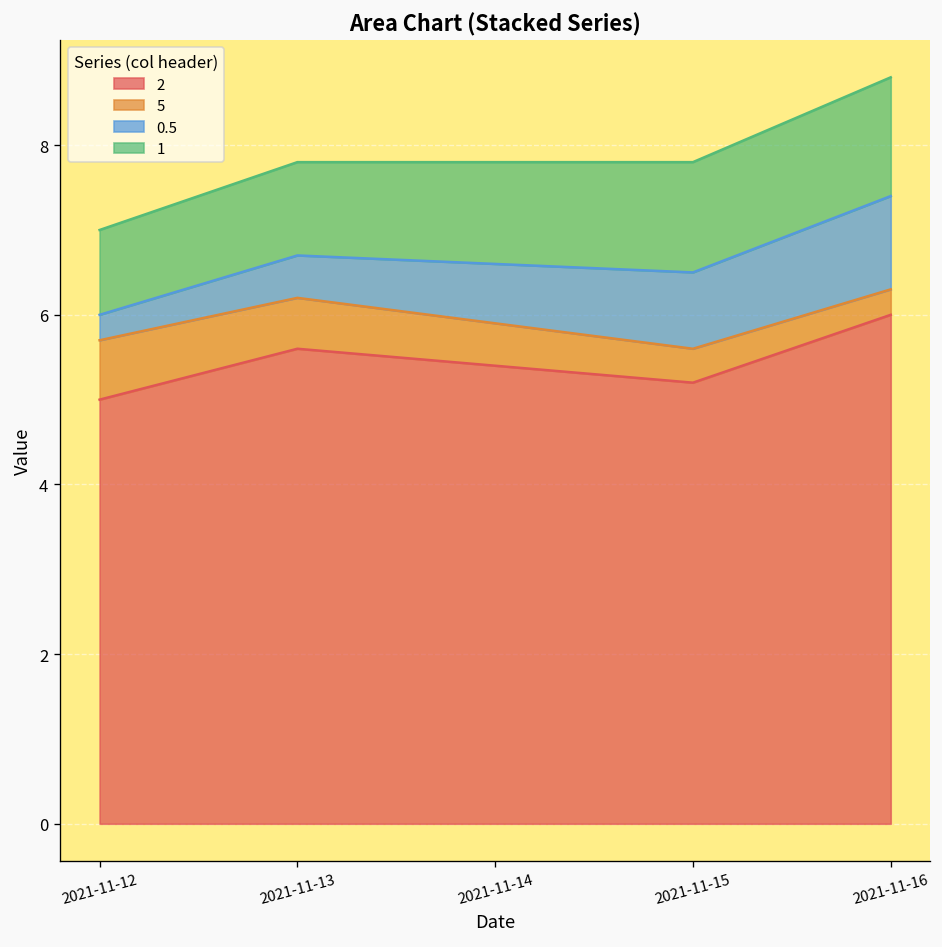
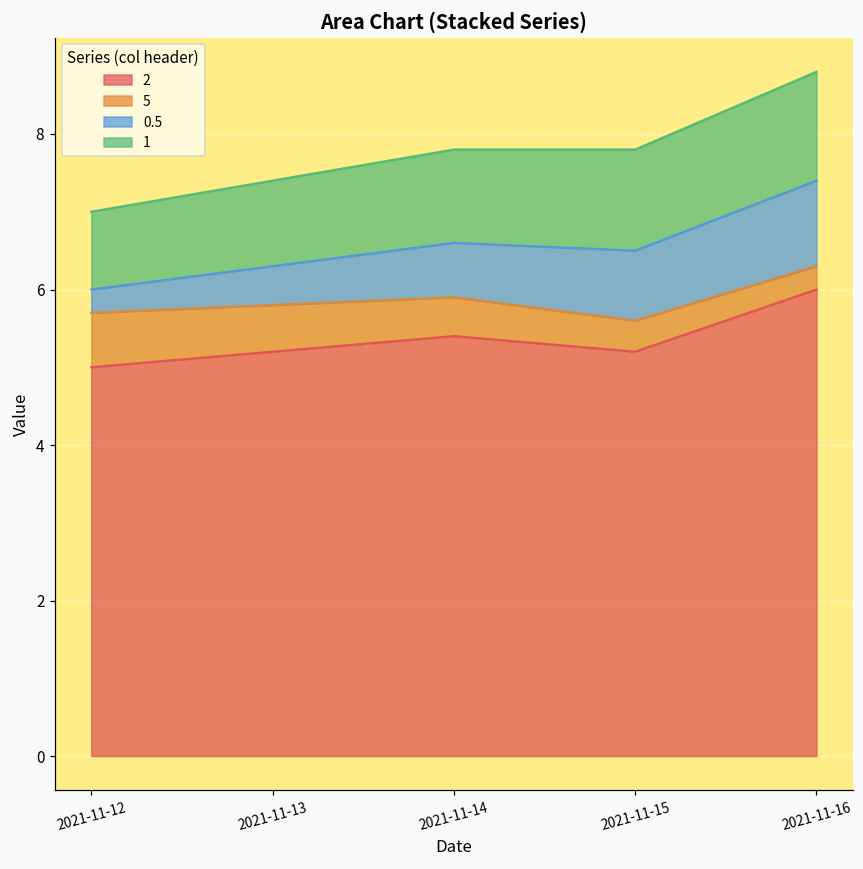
2, 2021-11-13: 5.6 -> 5.2
